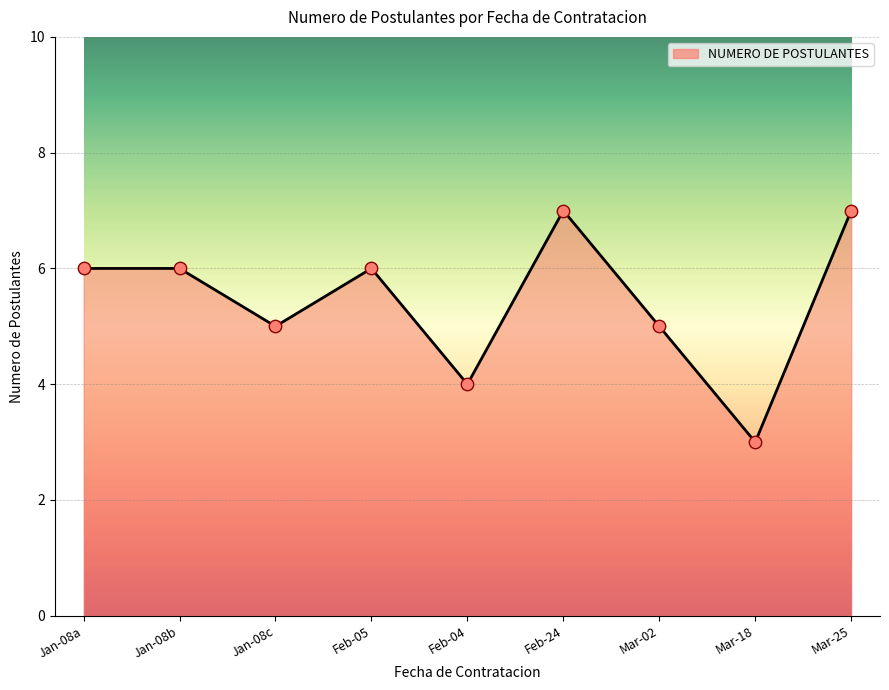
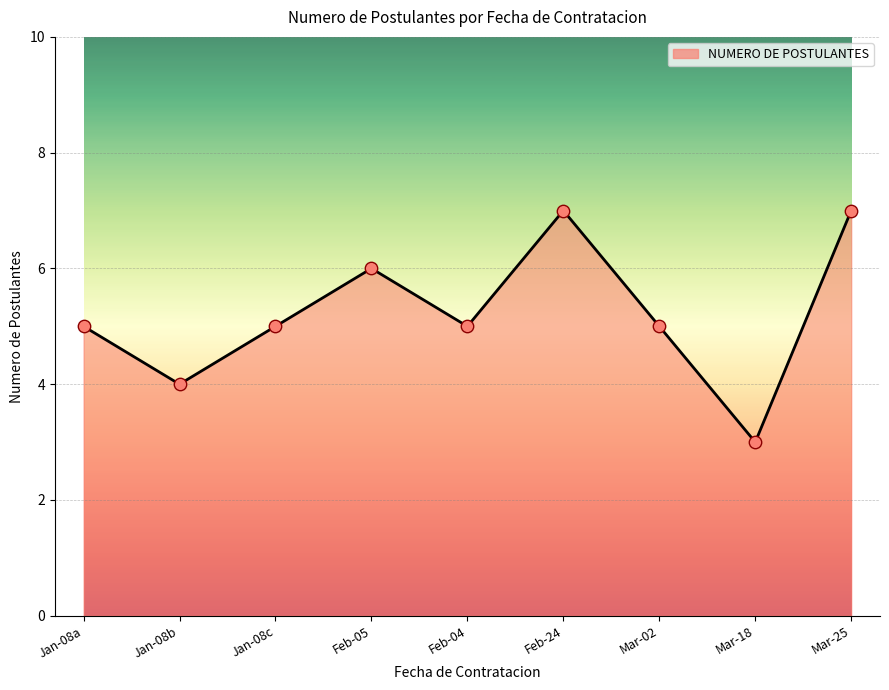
Jan-08a: 6 -> 5
Jan-08b: 6 -> 4
Feb-04: 4 -> 5
